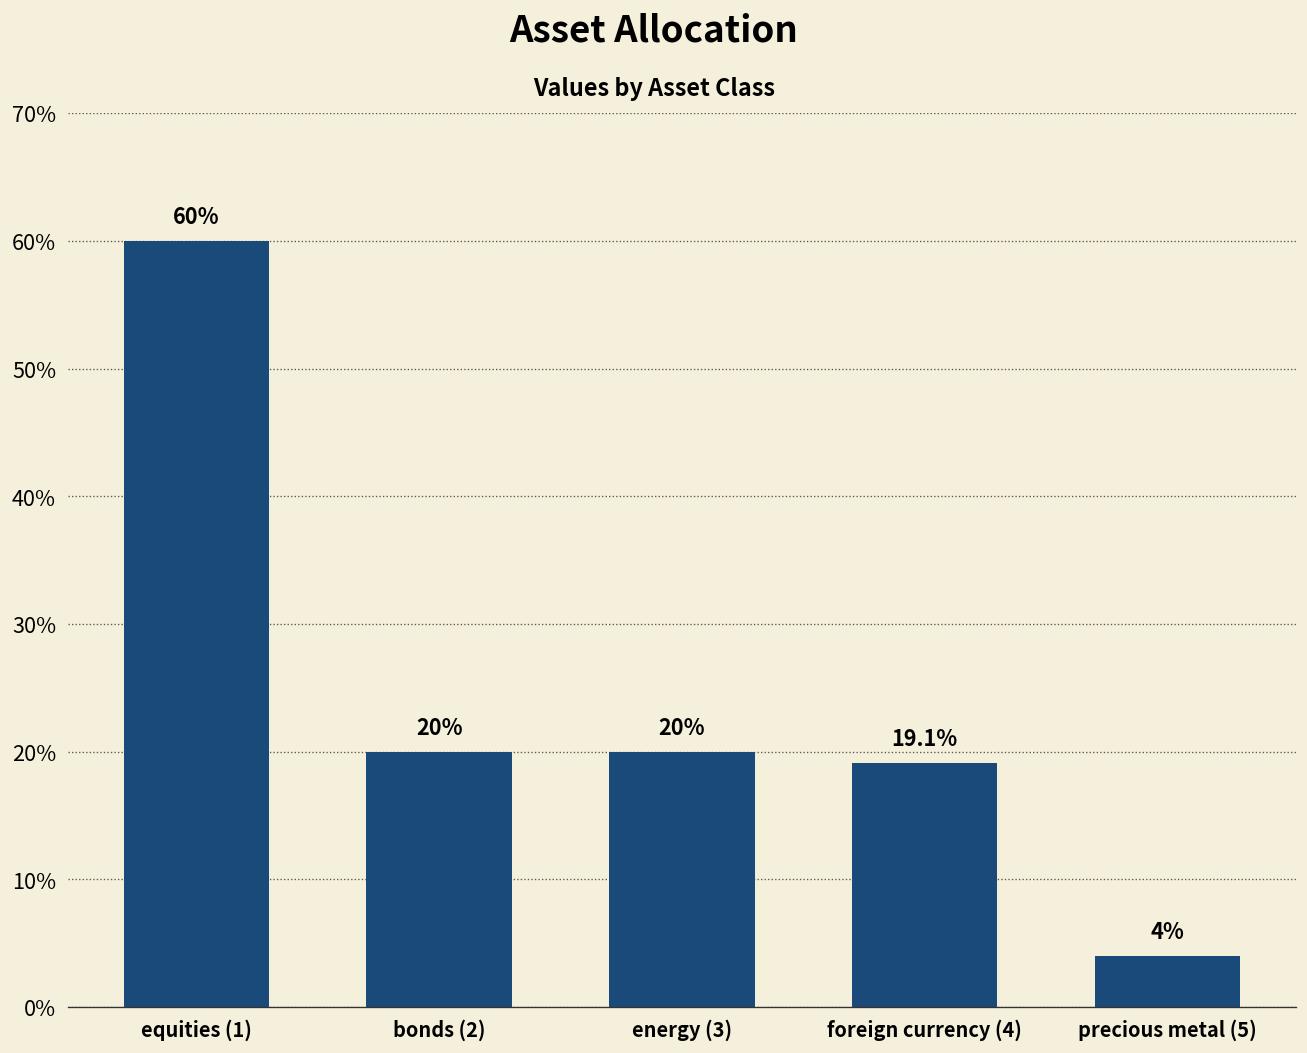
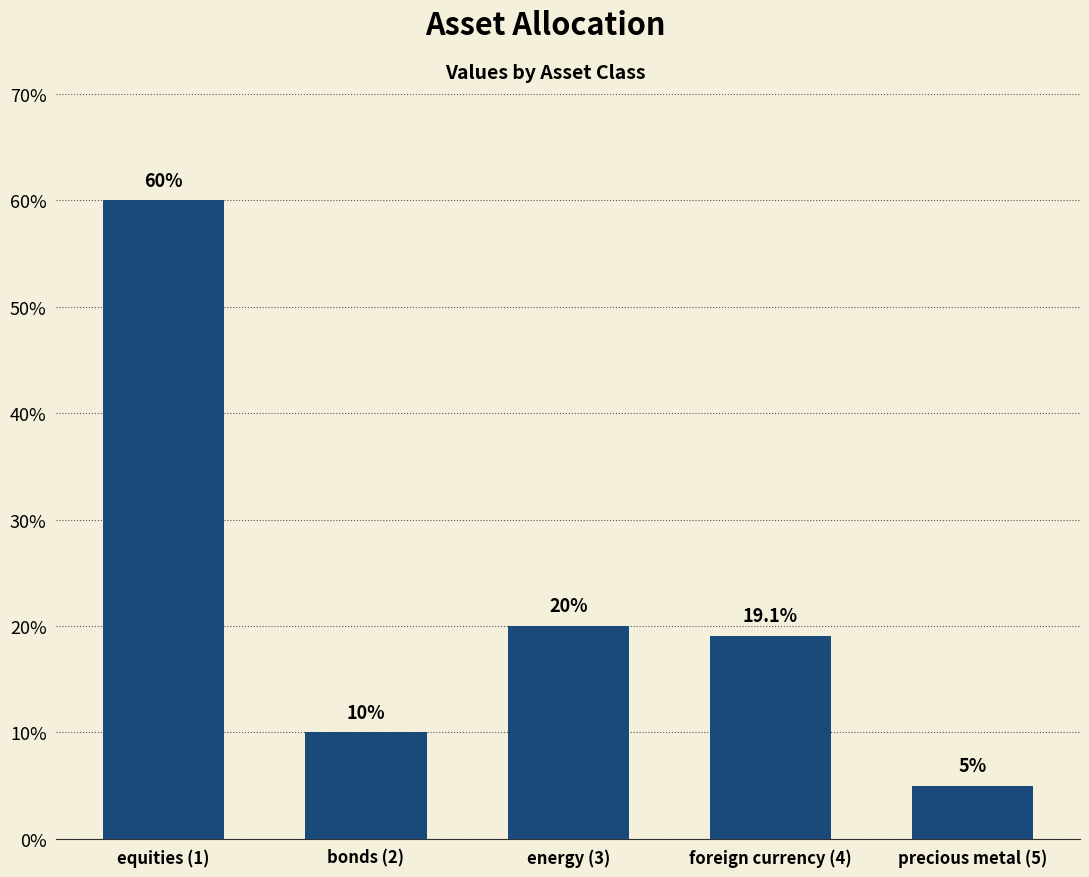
bonds (2): 20% -> 10%
precious metal (5): 4% -> 5%
